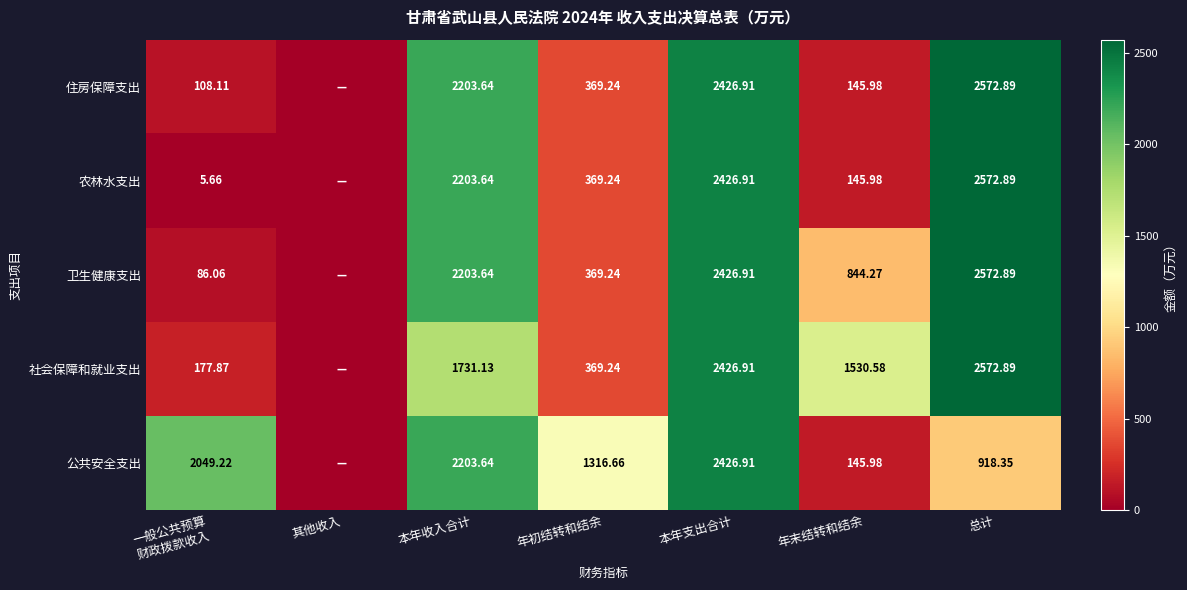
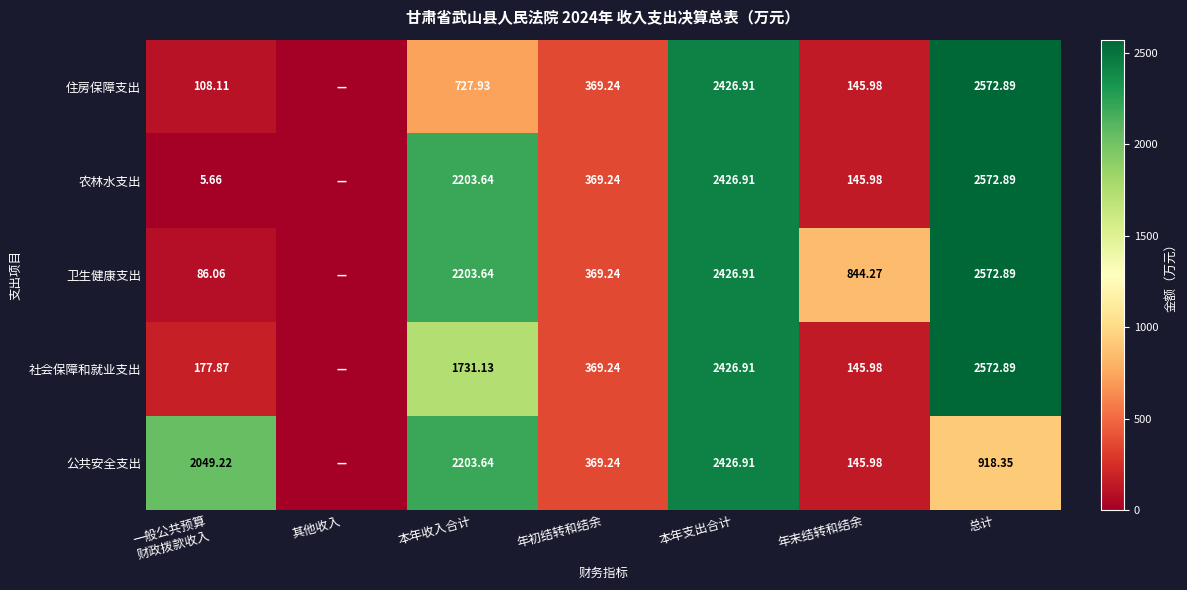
住房保障支出, 本年收入合计: 2203.64 -> 727.93
社会保障和就业支出, 年末结转和结余: 1530.58 -> 145.98
公共安全支出, 年初结转和结余: 1316.66 -> 369.24
